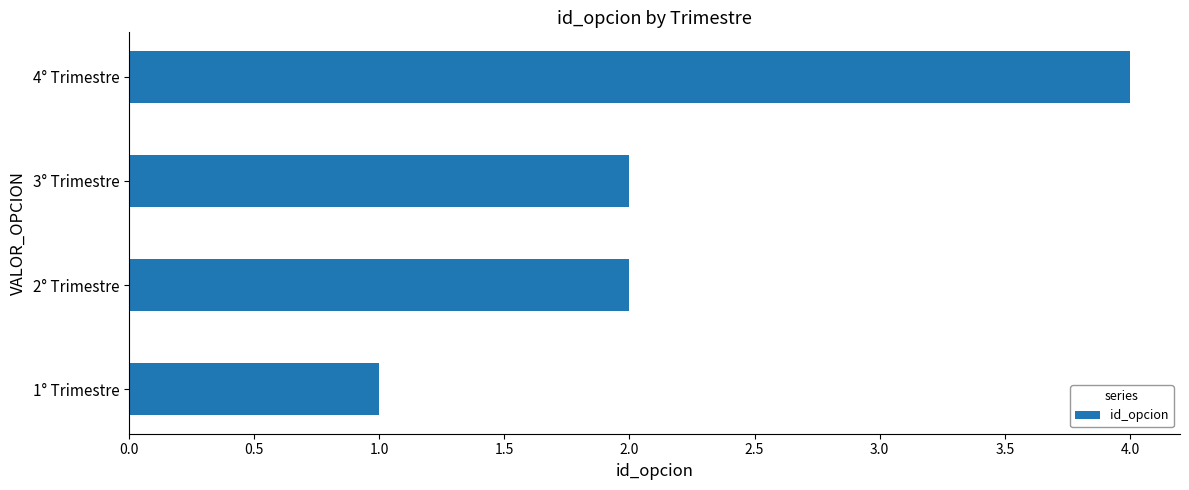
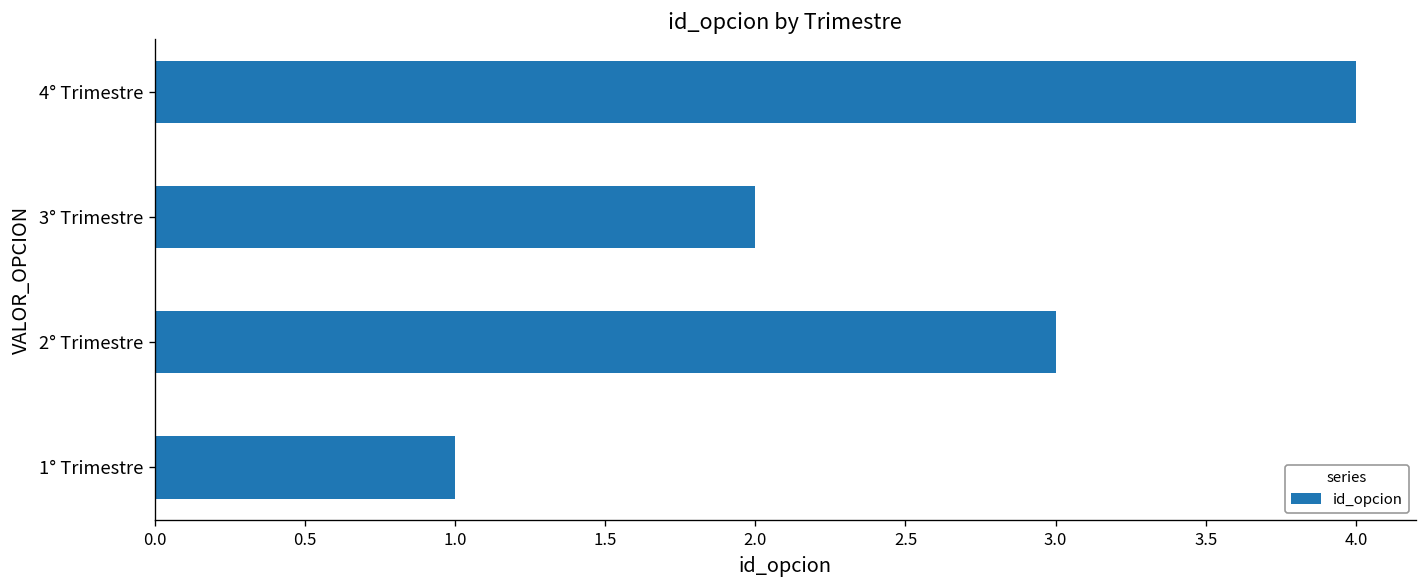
2° Trimestre: 2 -> 3
